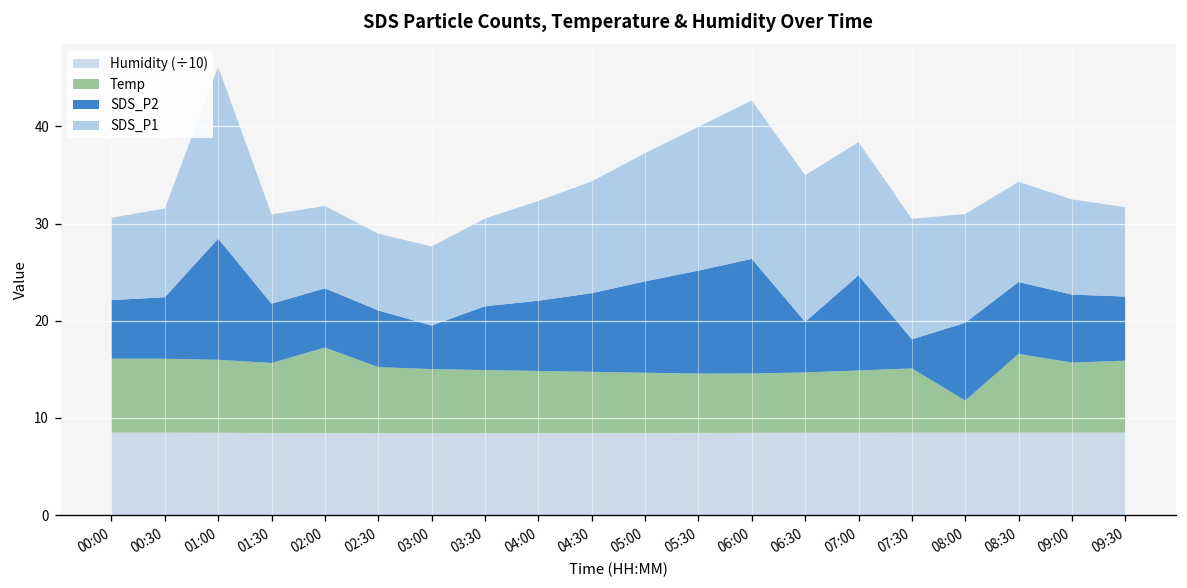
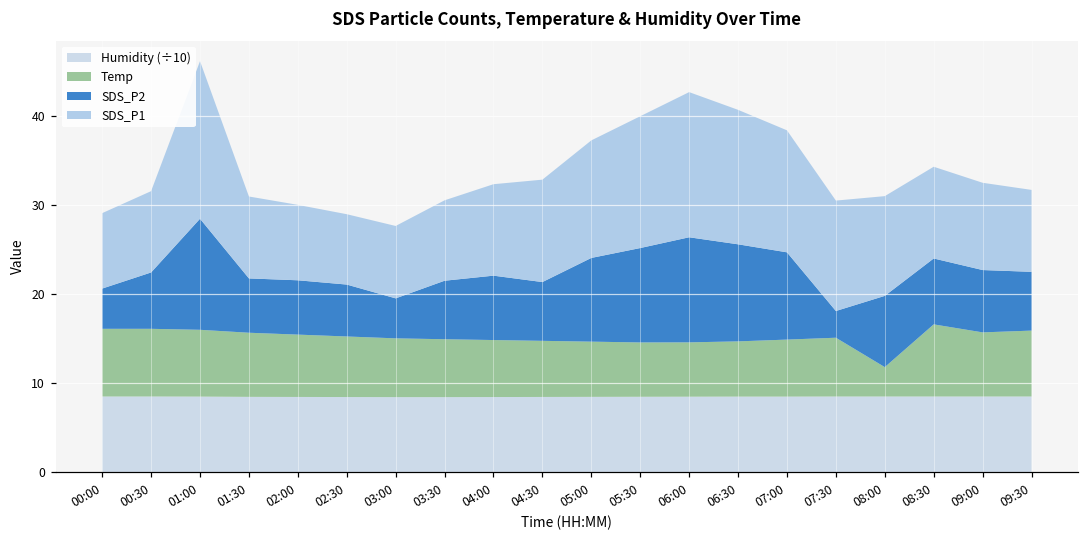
SDS_P2, 00:00: 6 -> 5
Temp, 02:00: 9 -> 7
SDS_P2, 04:30: 8 -> 7
SDS_P2, 06:30: 5 -> 11
